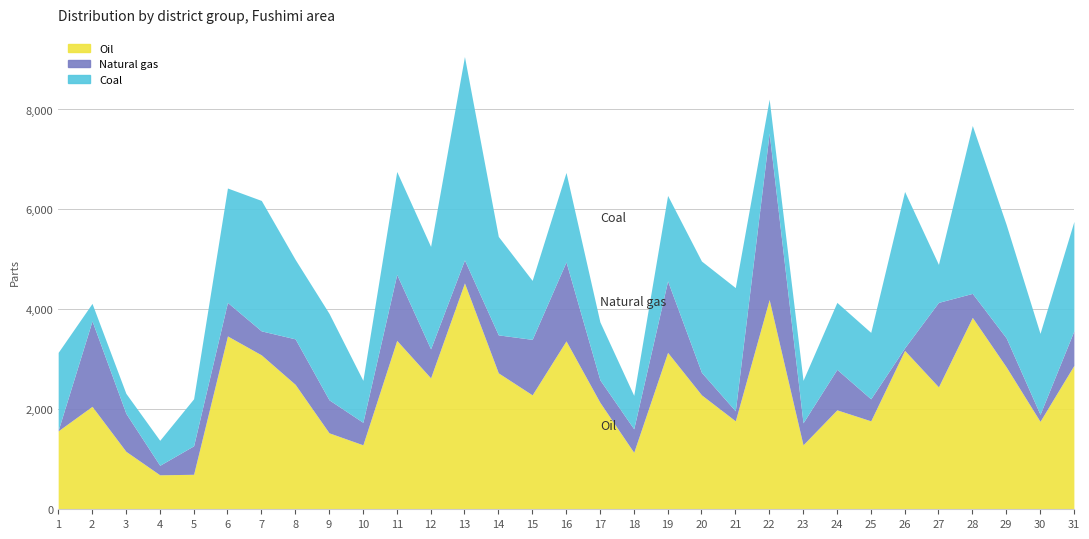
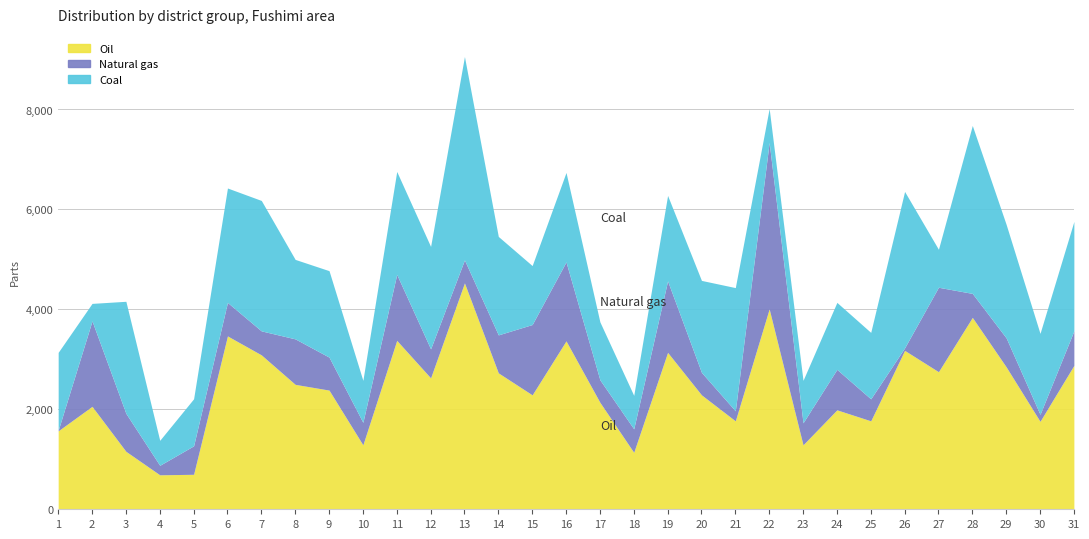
Coal, 3: 400 -> 2,200
Oil, 9: 1,500 -> 2,400
Natural gas, 15: 1,100 -> 1,400
Coal, 20: 2,200 -> 1,800
Oil, 22: 4,200 -> 4,000
Oil, 27: 2,500 -> 2,800
